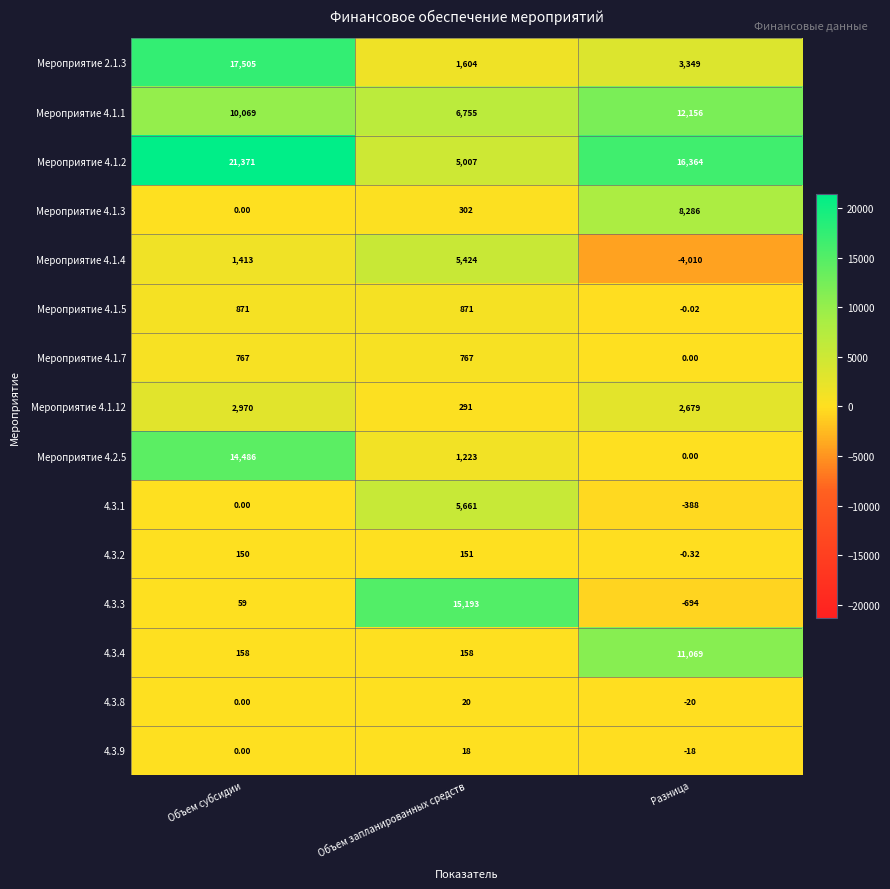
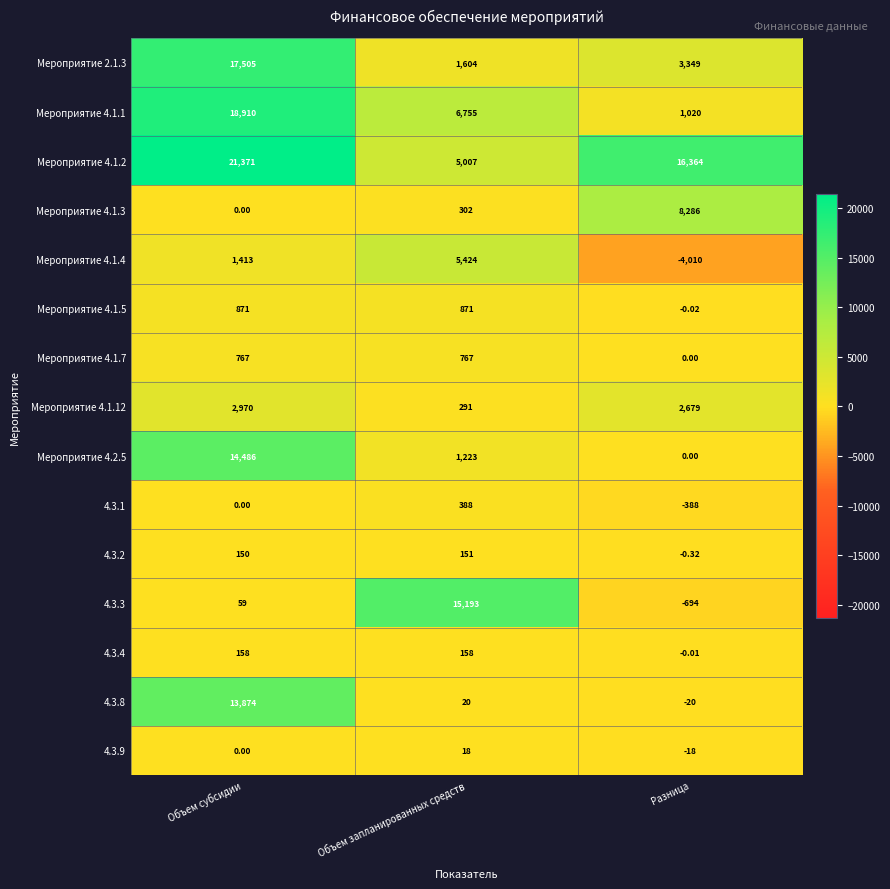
Мероприятие 4.1.1, Объем субсидии: 10,069 -> 18,910
Мероприятие 4.1.1, Разница: 12,156 -> 1,020
4.3.1, Объем запланированных средств: 5,661 -> 388
4.3.4, Разница: 11,069 -> -0.01
4.3.8, Объем субсидии: 0.00 -> 13,874
